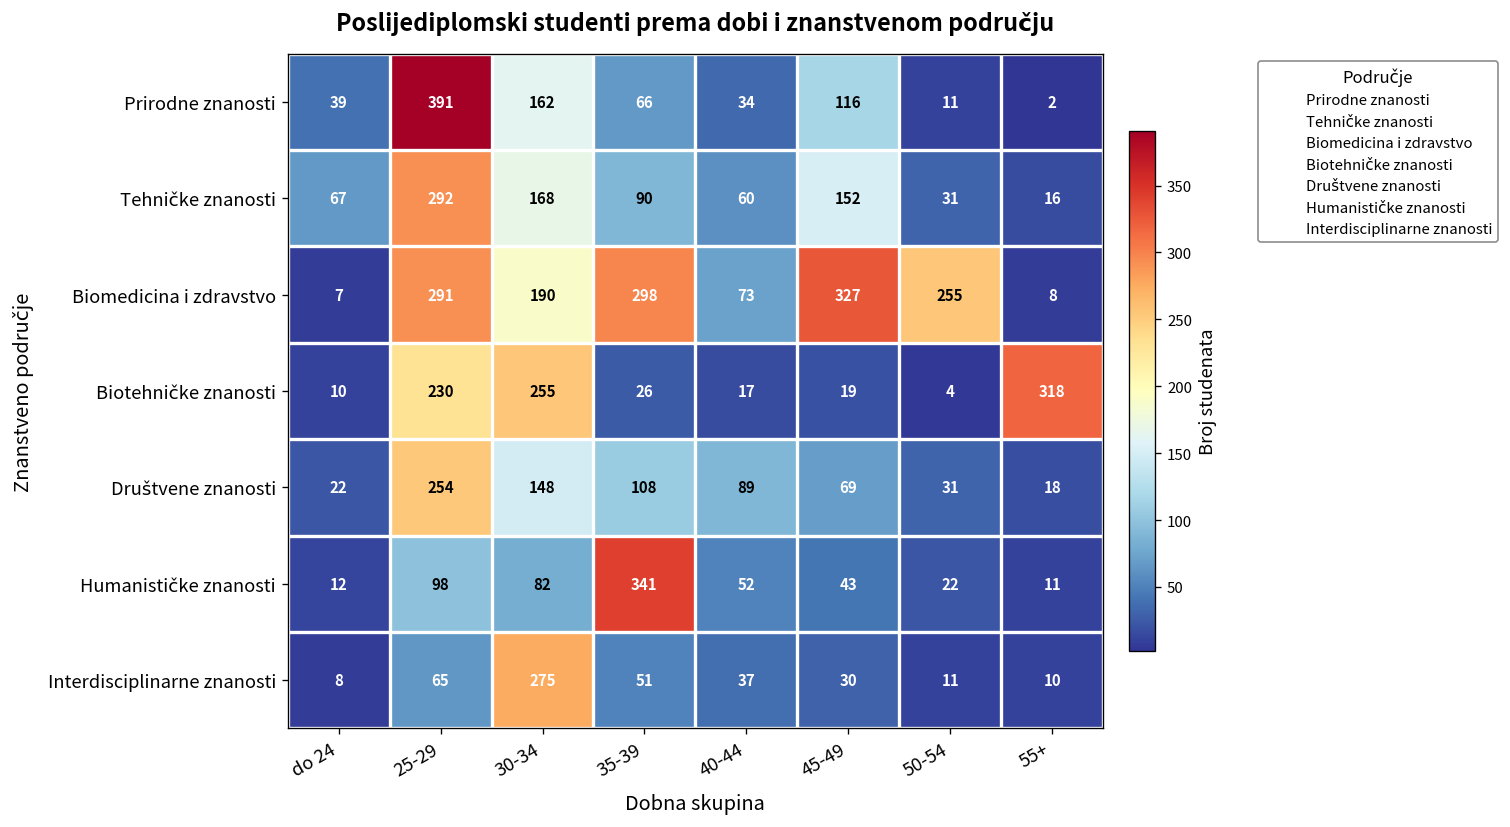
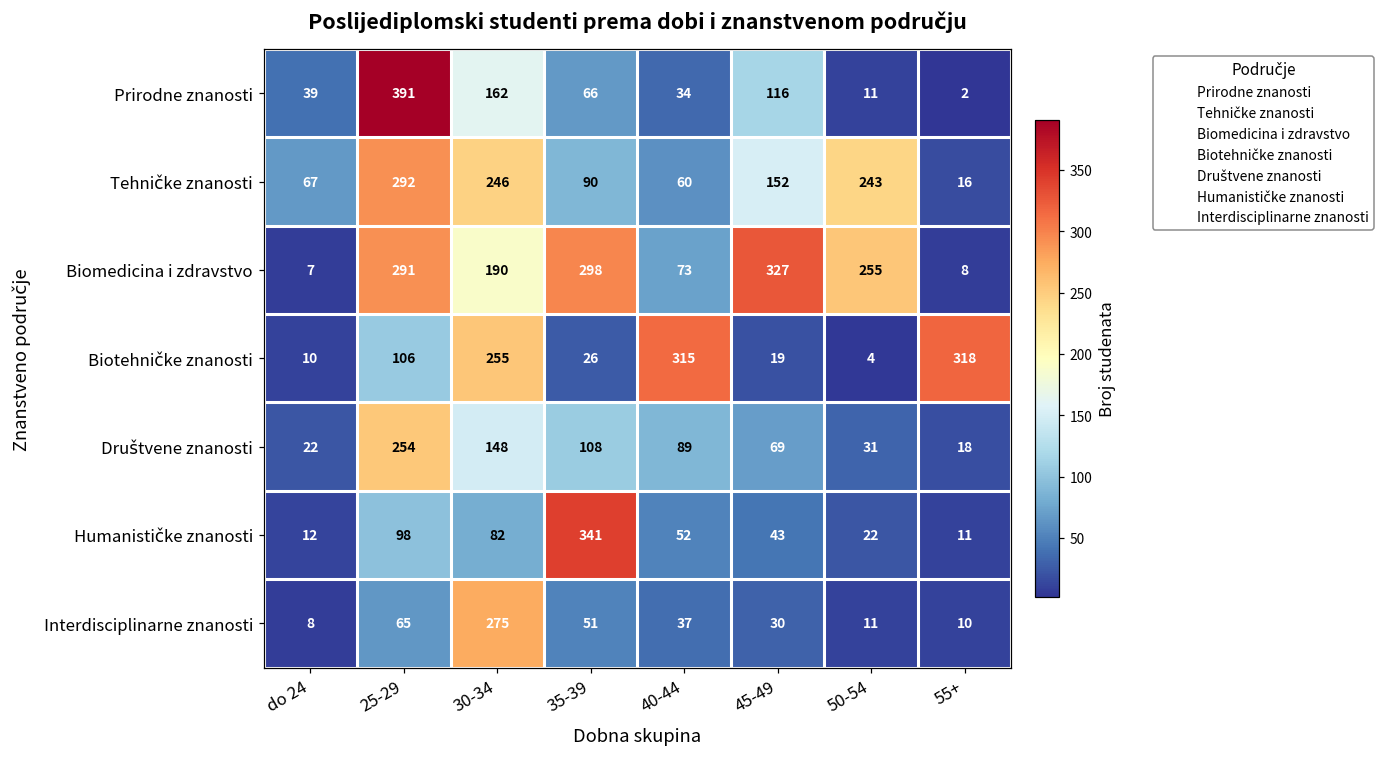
Tehničke znanosti, 30-34: 168 -> 246
Tehničke znanosti, 50-54: 31 -> 243
Biotehničke znanosti, 25-29: 230 -> 106
Biotehničke znanosti, 40-44: 17 -> 315
